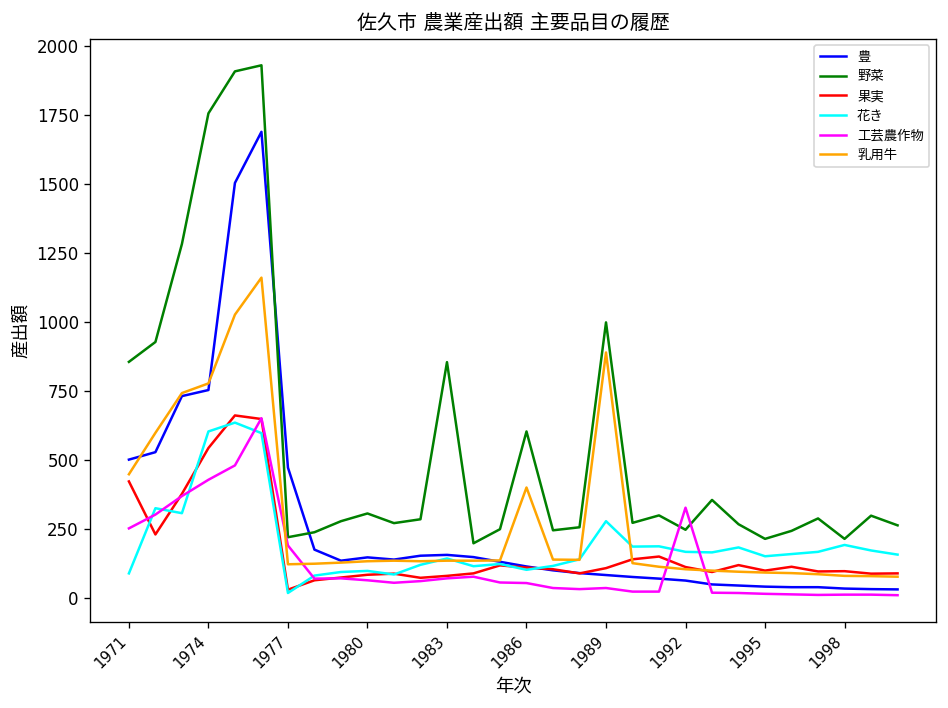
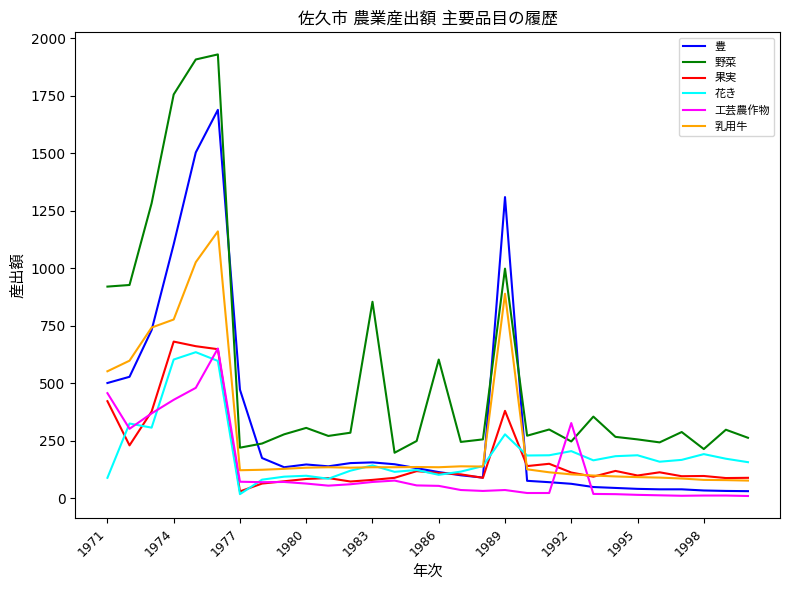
野菜, 1971: 860 -> 920
工芸農作物, 1971: 250 -> 460
乳用牛, 1971: 450 -> 550
豊, 1974: 750 -> 1100
果実, 1974: 540 -> 680
工芸農作物, 1977: 190 -> 70
乳用牛, 1986: 400 -> 140
豊, 1989: 80 -> 1310
果実, 1989: 110 -> 380
花き, 1992: 170 -> 210
野菜, 1995: 210 -> 260
花き, 1995: 150 -> 190
